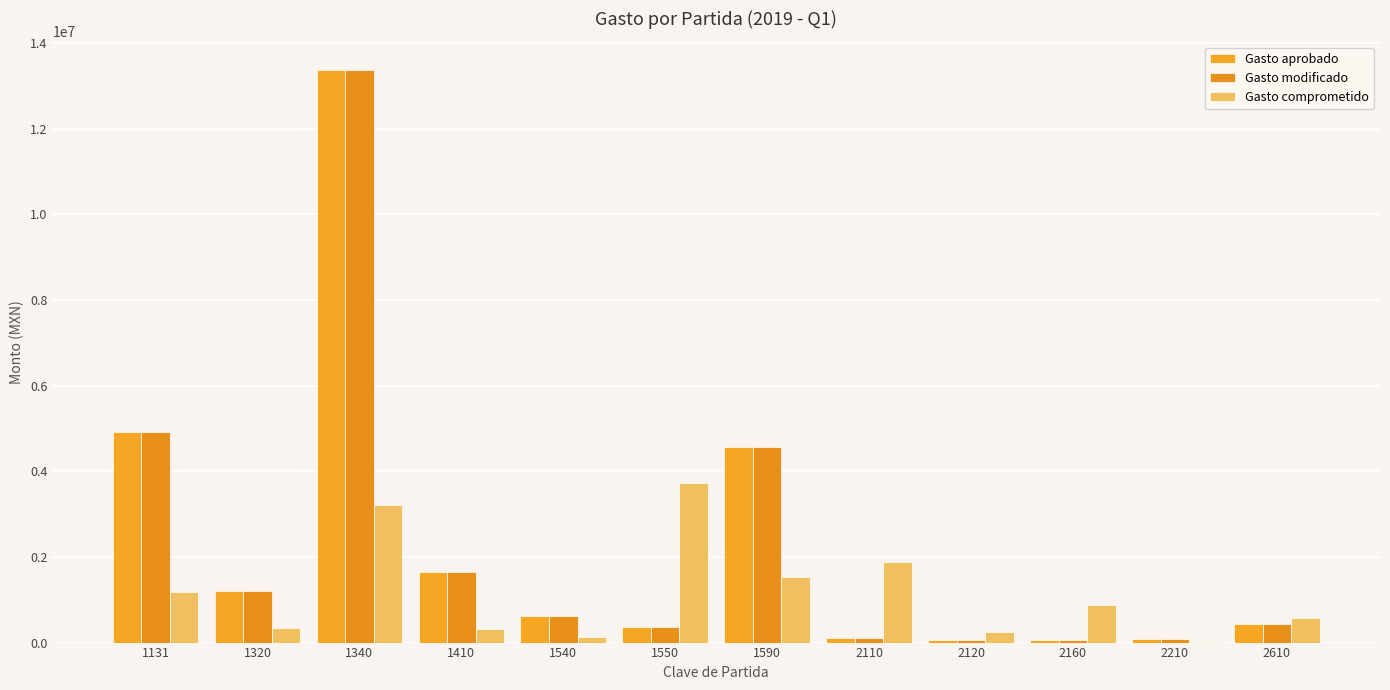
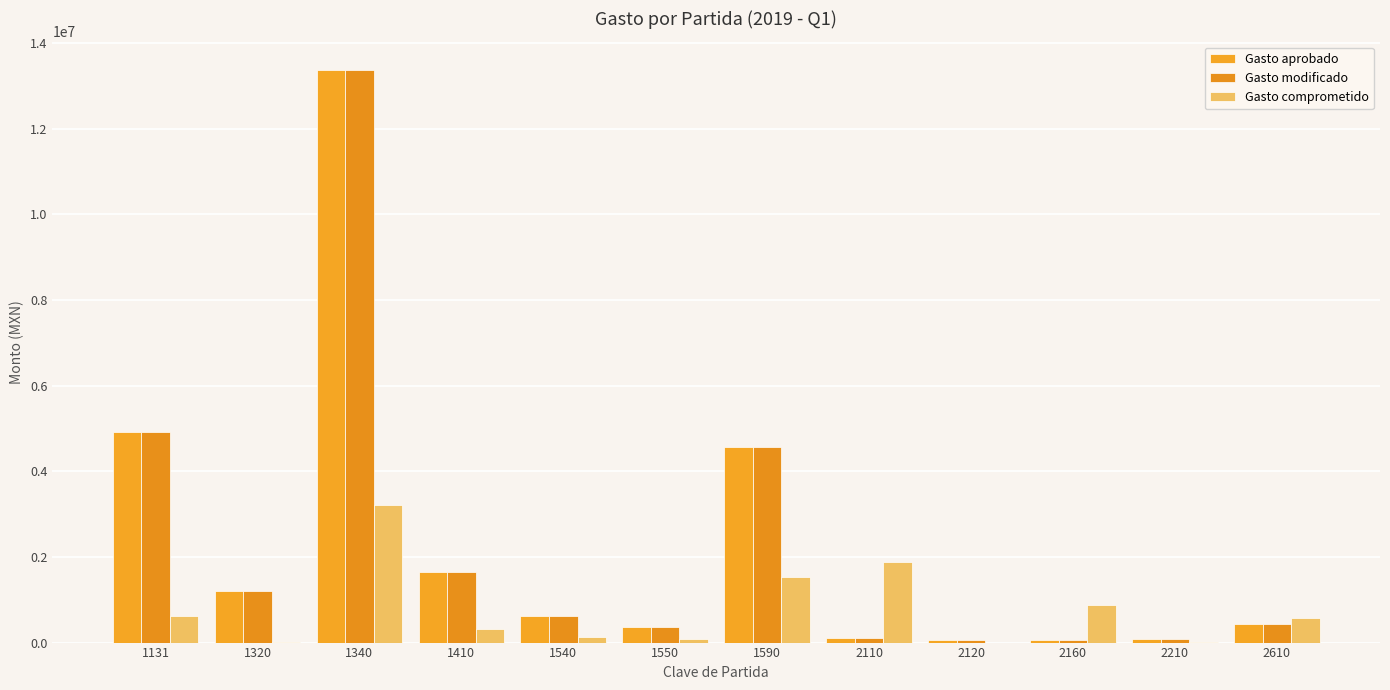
Gasto comprometido, 1131: 1200000 -> 600000
Gasto comprometido, 1320: 300000 -> 0
Gasto comprometido, 1550: 3700000 -> 100000
Gasto comprometido, 2120: 300000 -> 0
